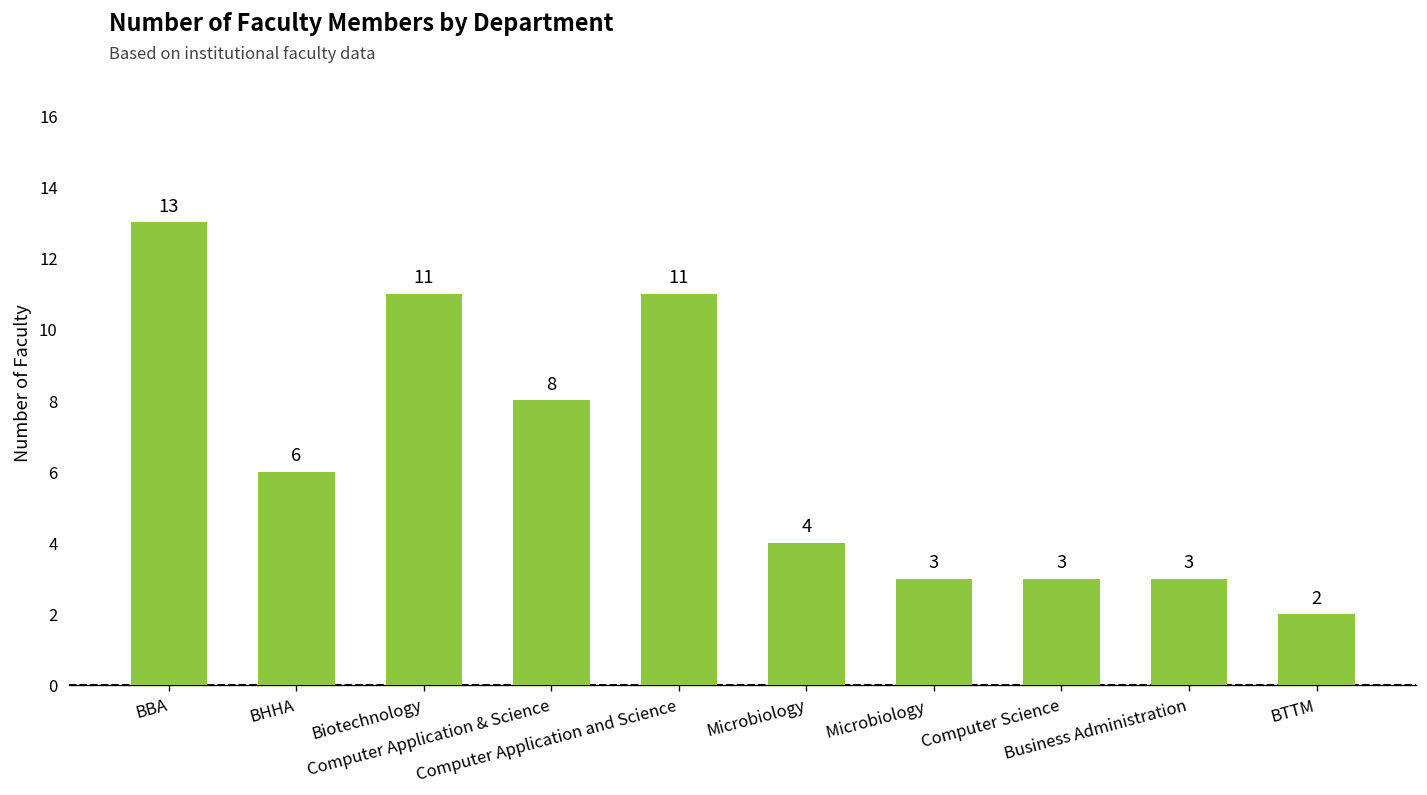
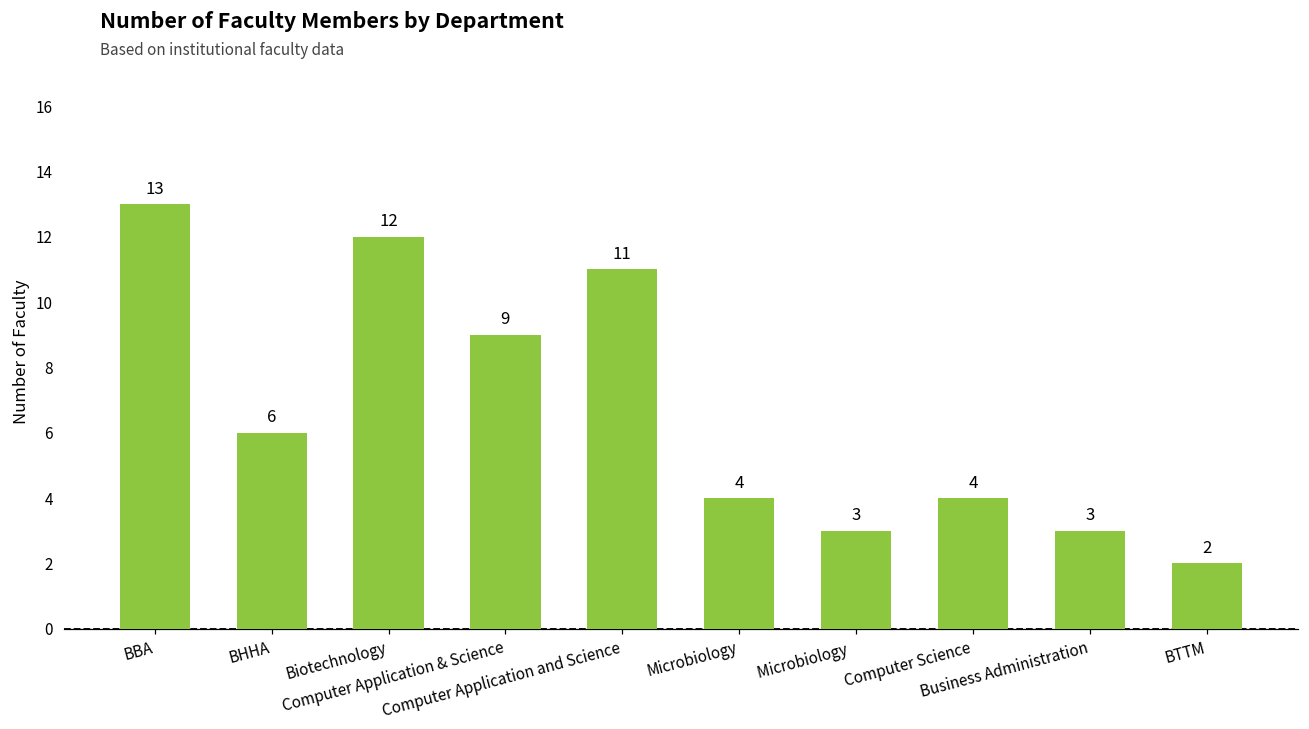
Biotechnology: 11 -> 12
Computer Application & Science: 8 -> 9
Computer Science: 3 -> 4
